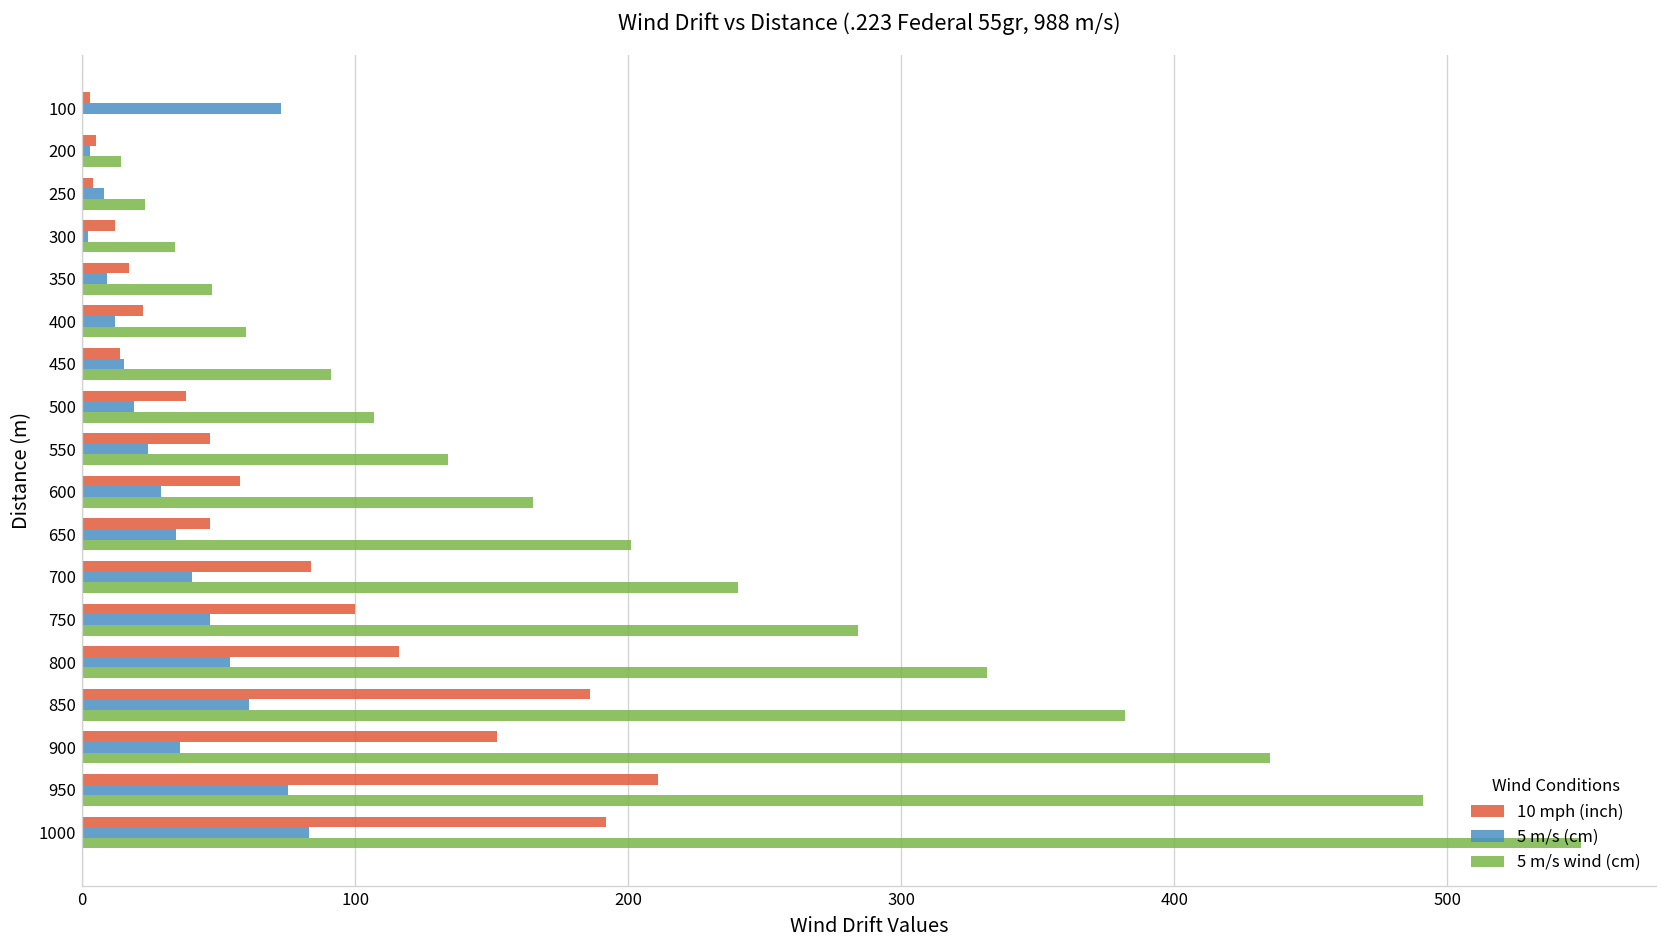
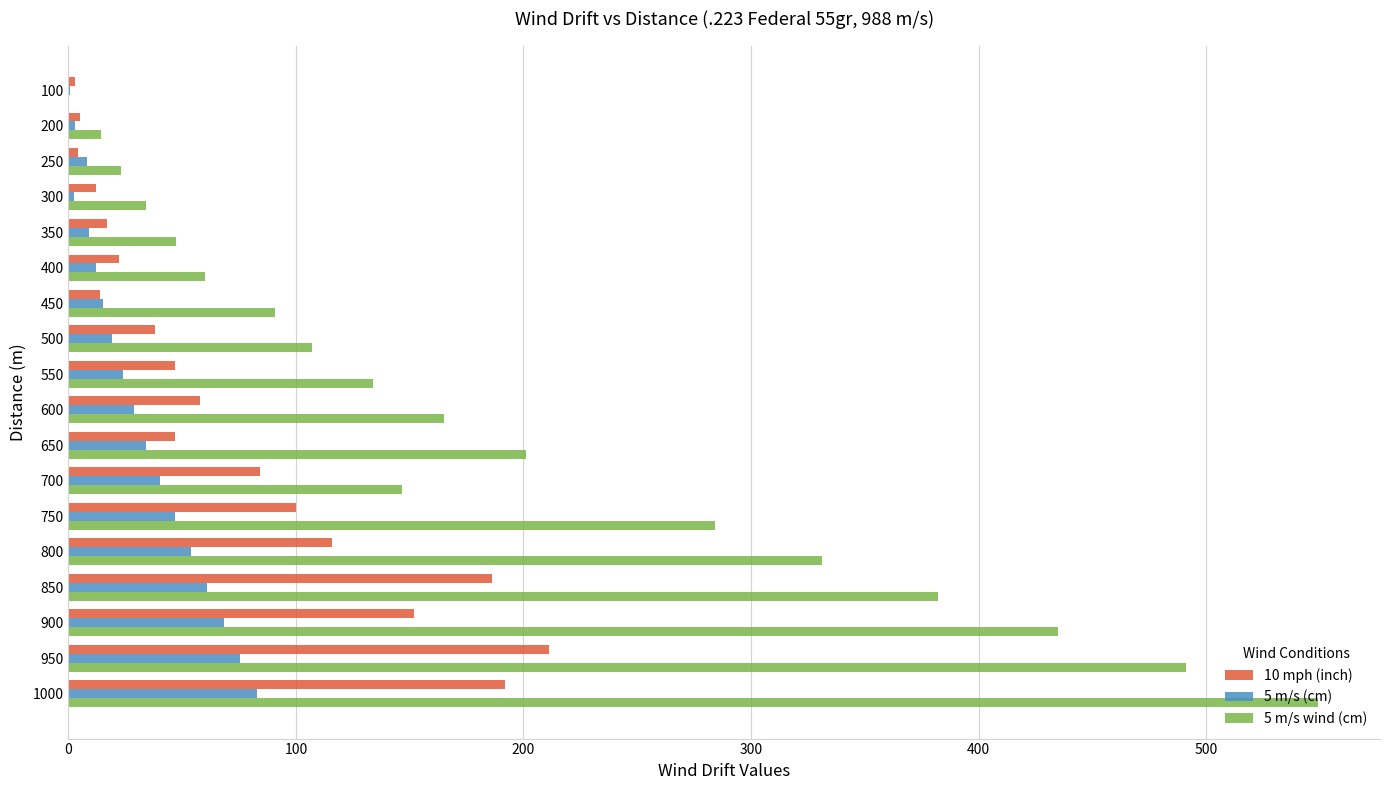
5 m/s (cm), 100: 73 -> 1
5 m/s wind (cm), 700: 240 -> 147
5 m/s (cm), 900: 36 -> 68
